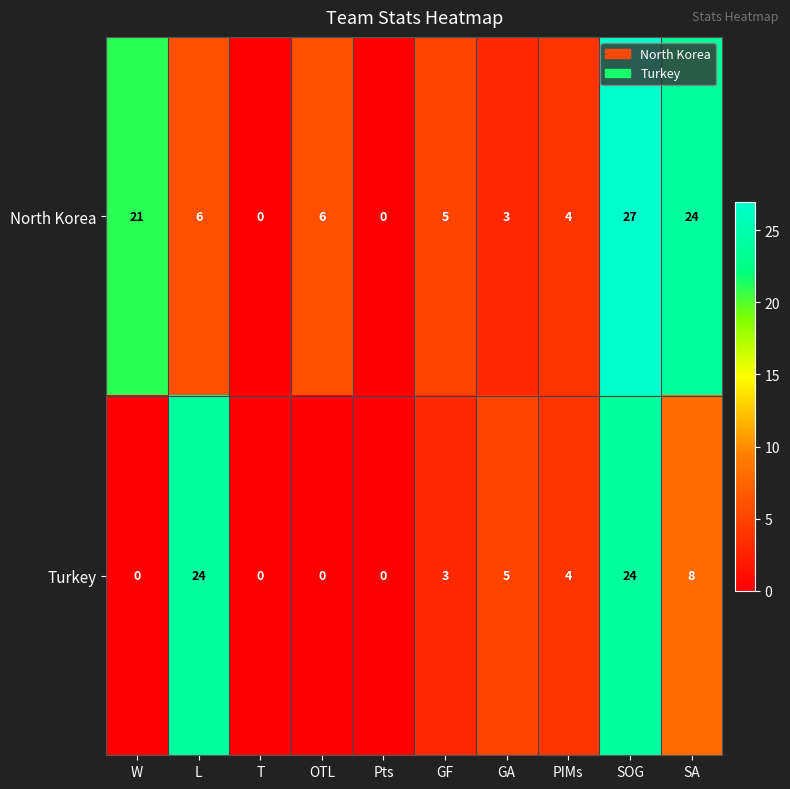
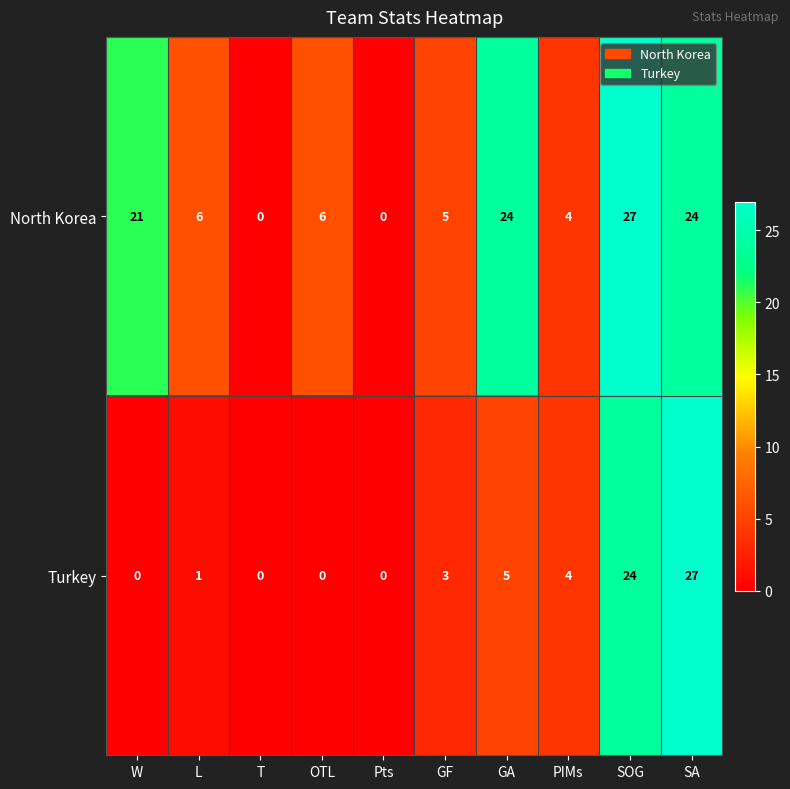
North Korea, GA: 3 -> 24
Turkey, L: 24 -> 1
Turkey, SA: 8 -> 27
